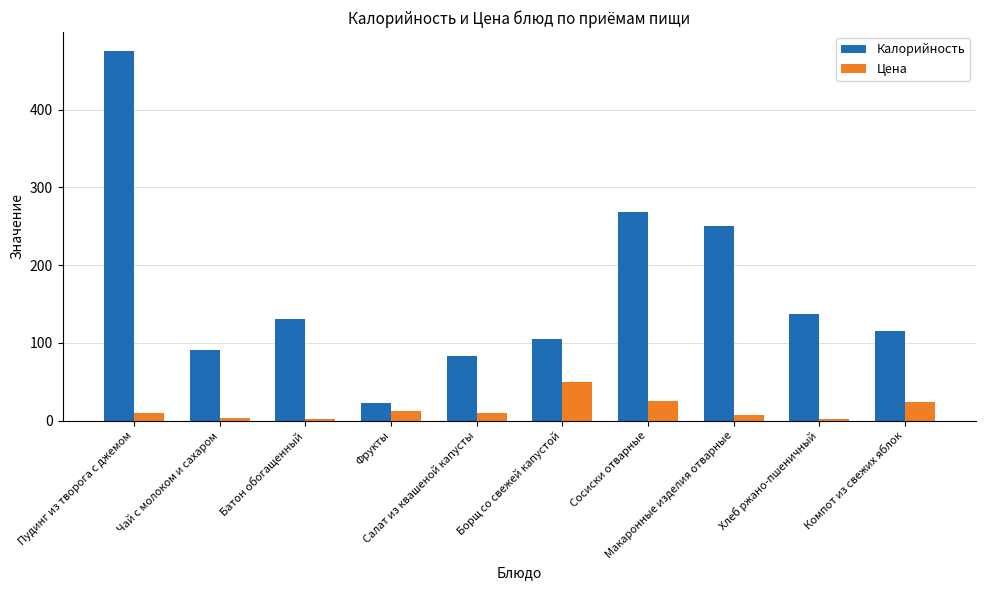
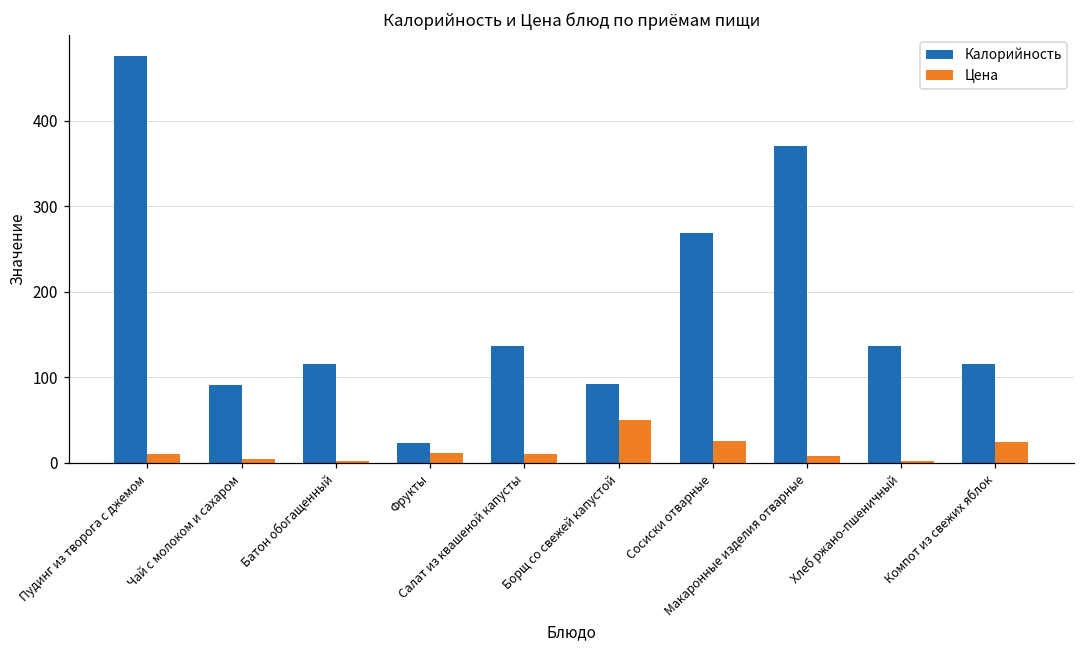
Калорийность, Батон обогащенный: 130 -> 120
Калорийность, Салат из квашеной капусты: 80 -> 140
Калорийность, Борщ со свежей капустой: 110 -> 90
Калорийность, Макаронные изделия отварные: 250 -> 370
